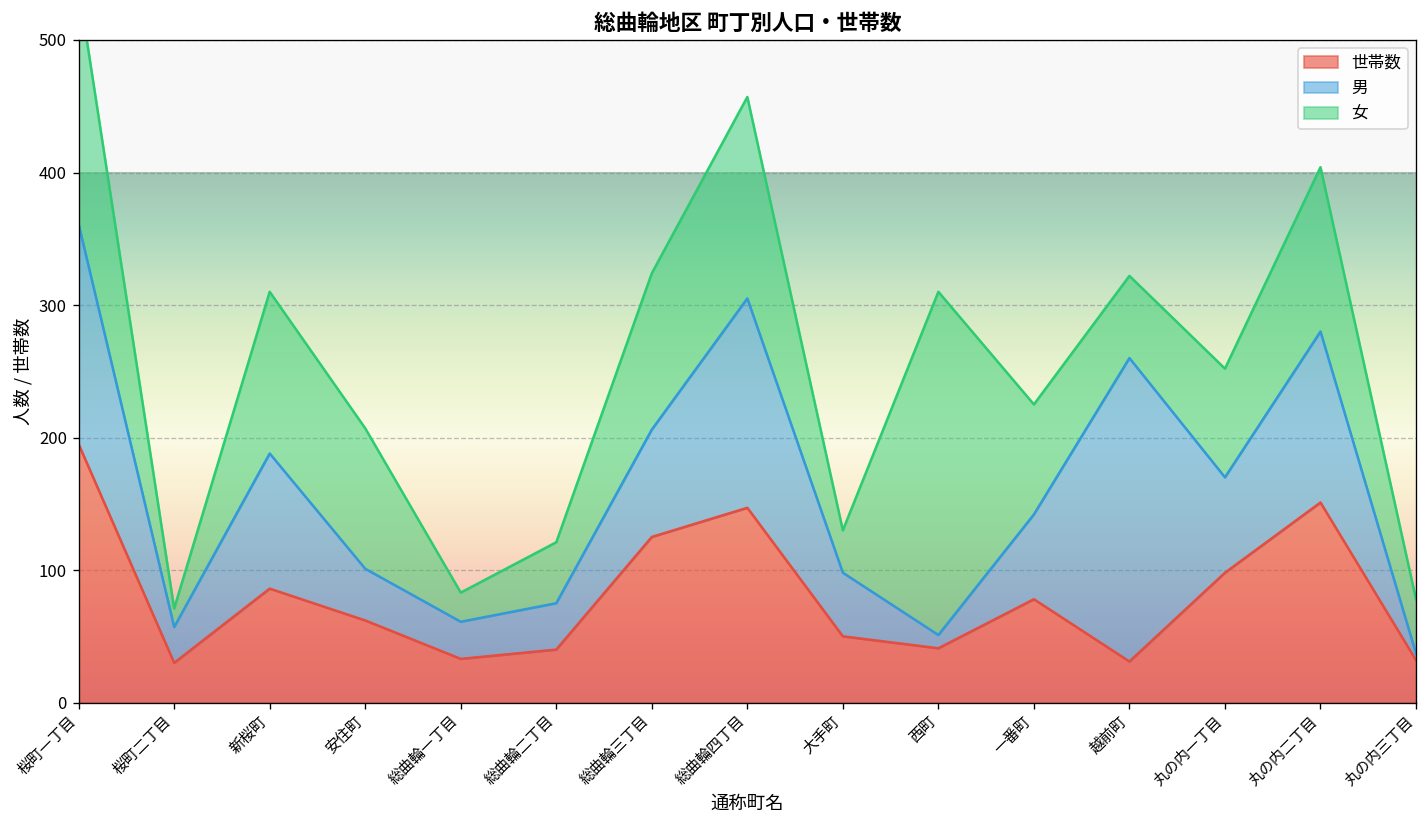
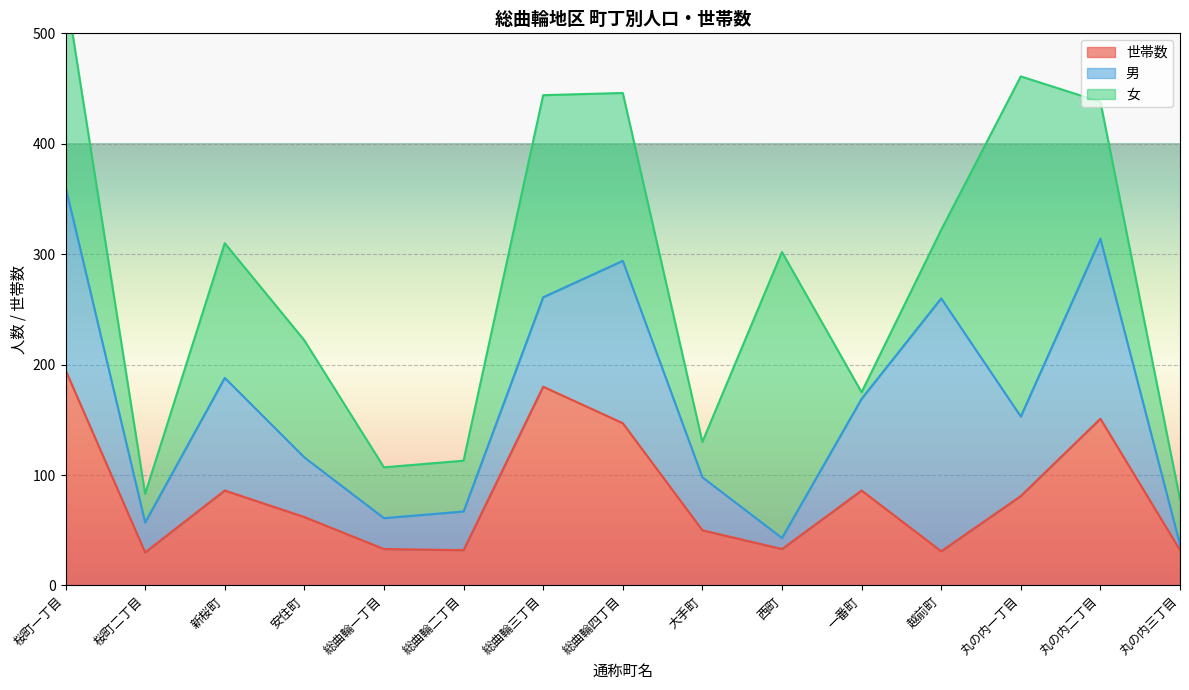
女, 桜町二丁目: 14 -> 26
男, 安住町: 39 -> 54
女, 総曲輪一丁目: 22 -> 46
世帯数, 総曲輪二丁目: 40 -> 32
世帯数, 総曲輪三丁目: 125 -> 180
女, 総曲輪三丁目: 118 -> 183
男, 総曲輪四丁目: 158 -> 147
世帯数, 西町: 41 -> 33
世帯数, 一番町: 78 -> 86
男, 一番町: 64 -> 83
女, 一番町: 83 -> 6
世帯数, 丸の内一丁目: 98 -> 81
女, 丸の内一丁目: 82 -> 308
男, 丸の内二丁目: 129 -> 163
